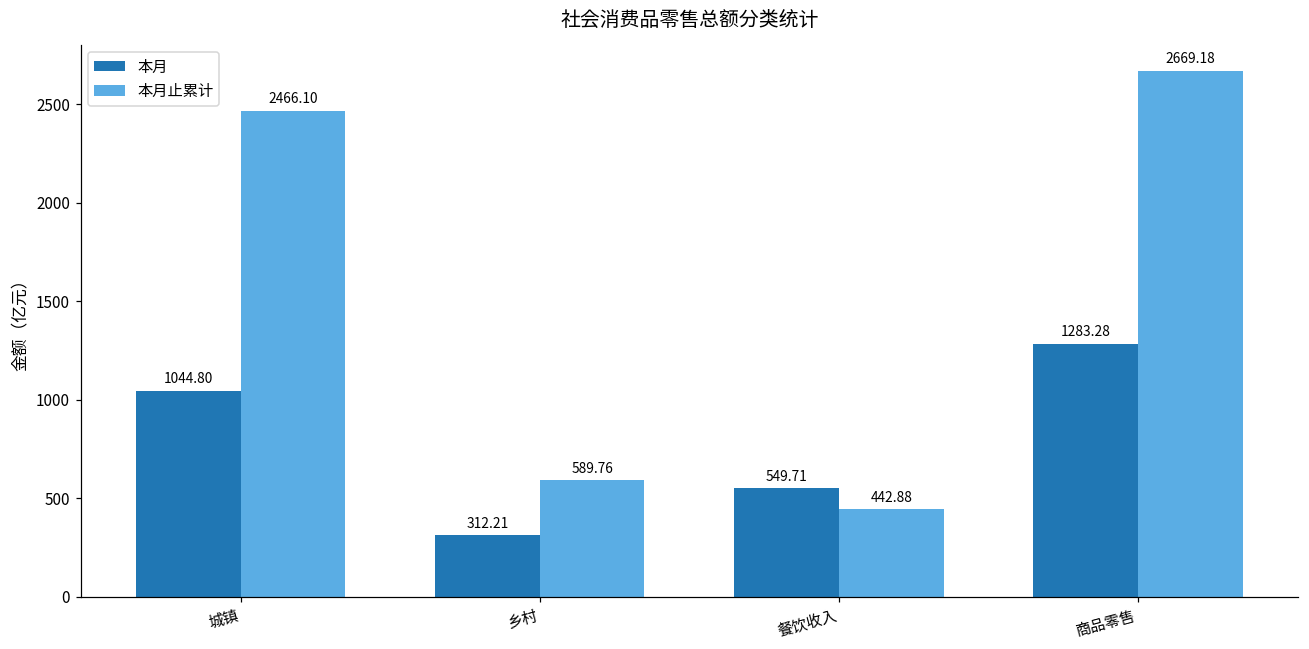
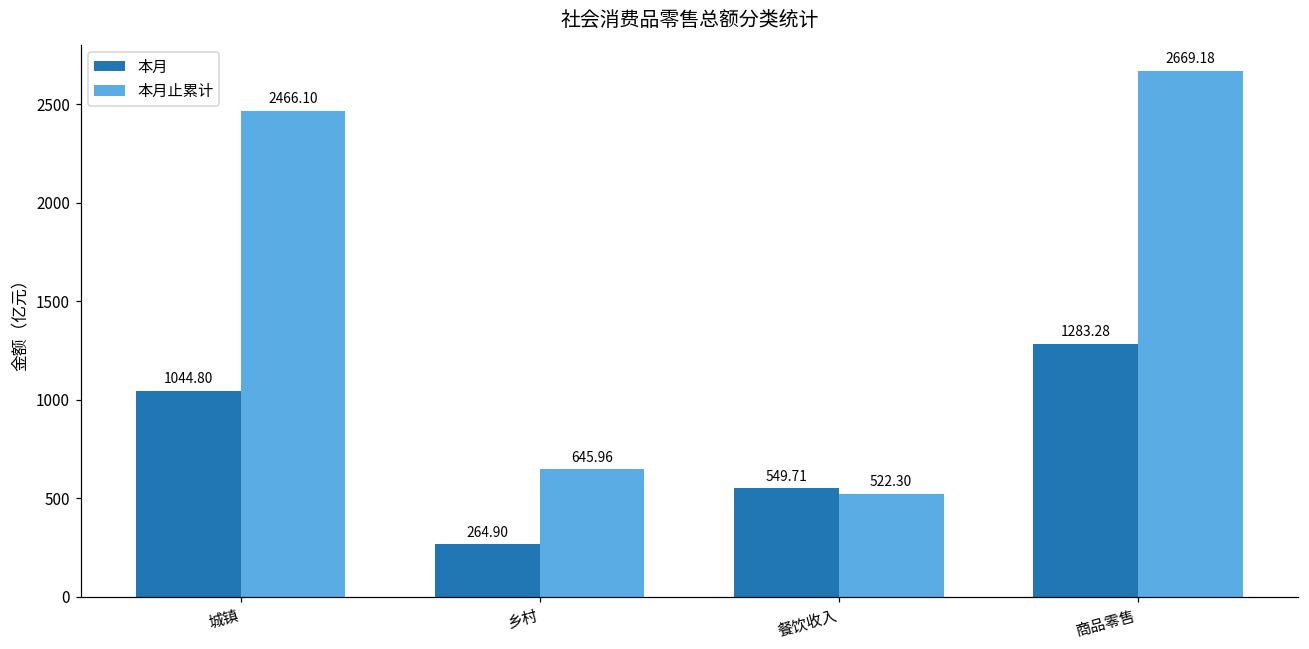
本月, 乡村: 312.21 -> 264.90
本月止累计, 乡村: 589.76 -> 645.96
本月止累计, 餐饮收入: 442.88 -> 522.30
